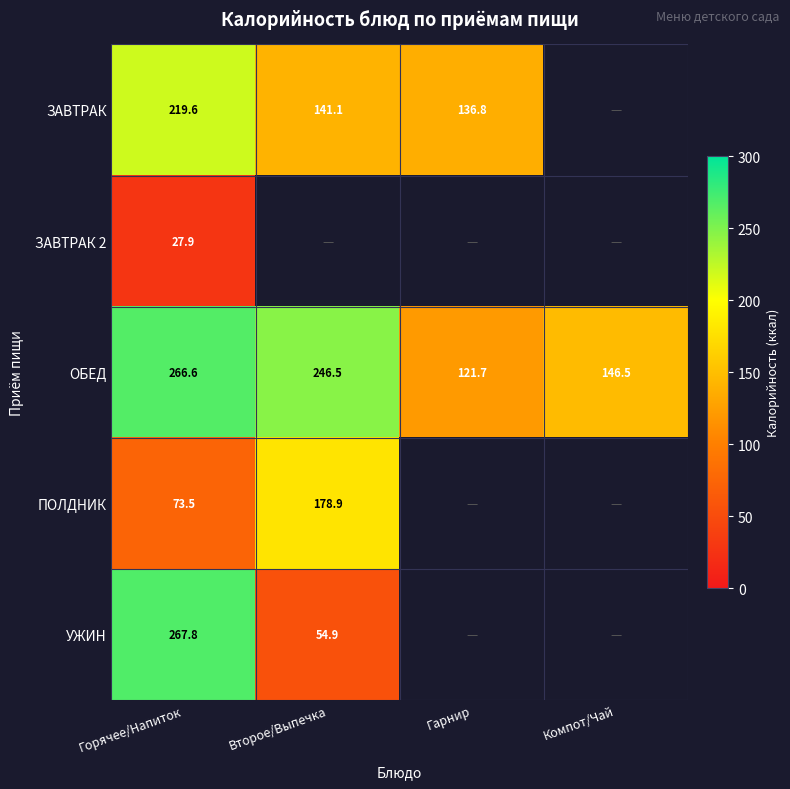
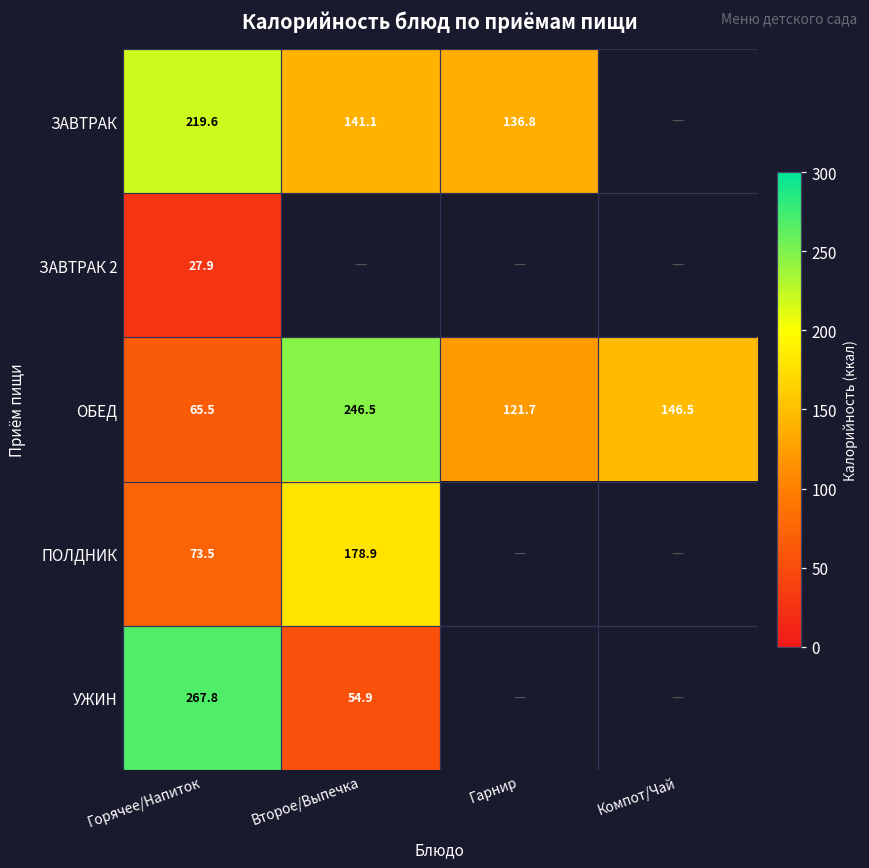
ОБЕД, Горячее/Напиток: 266.6 -> 65.5
